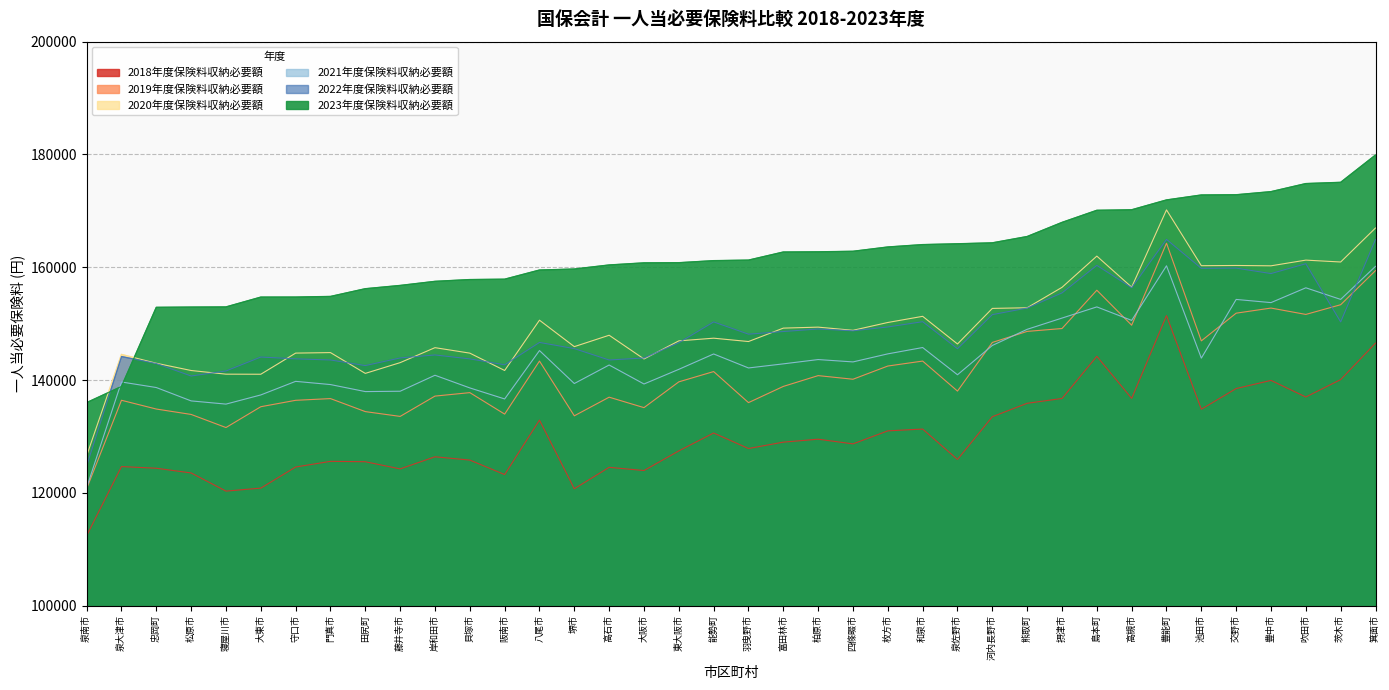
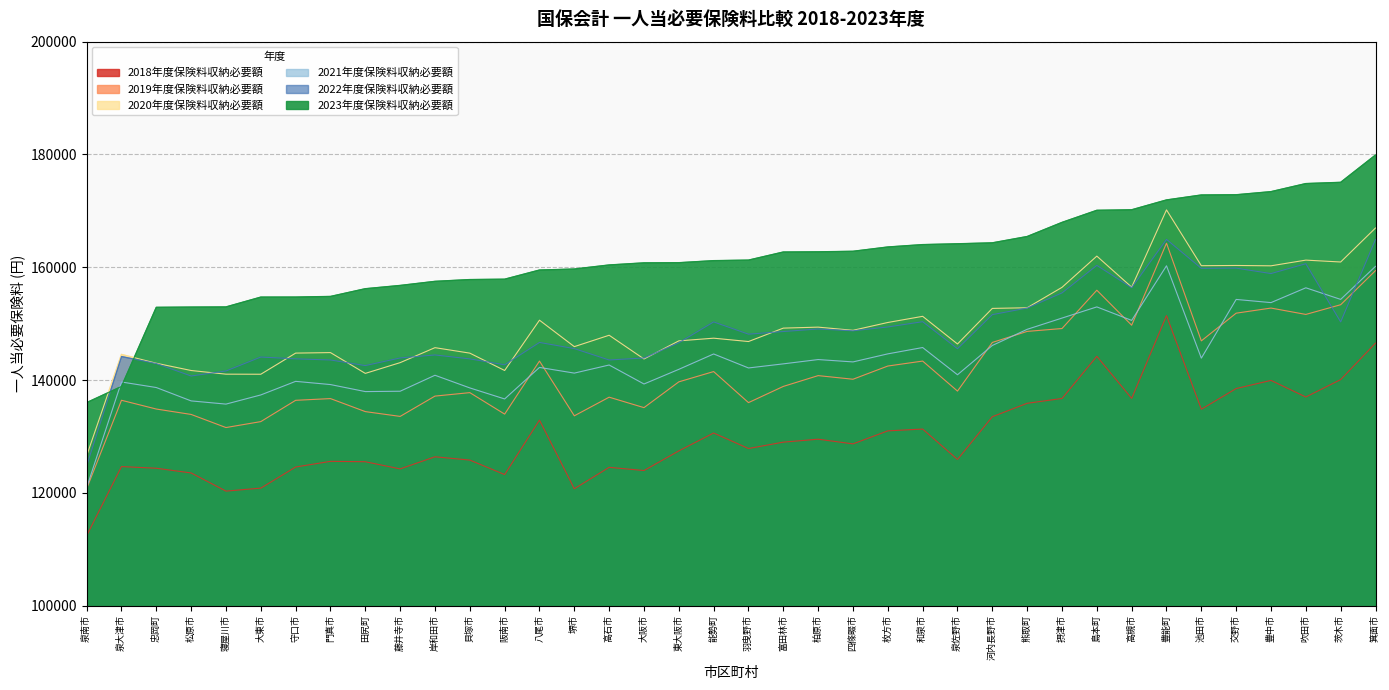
2019年度保険料収納必要額, 大東市: 135000 -> 133000
2021年度保険料収納必要額, 八尾市: 145000 -> 142000
2021年度保険料収納必要額, 堺市: 139000 -> 141000
